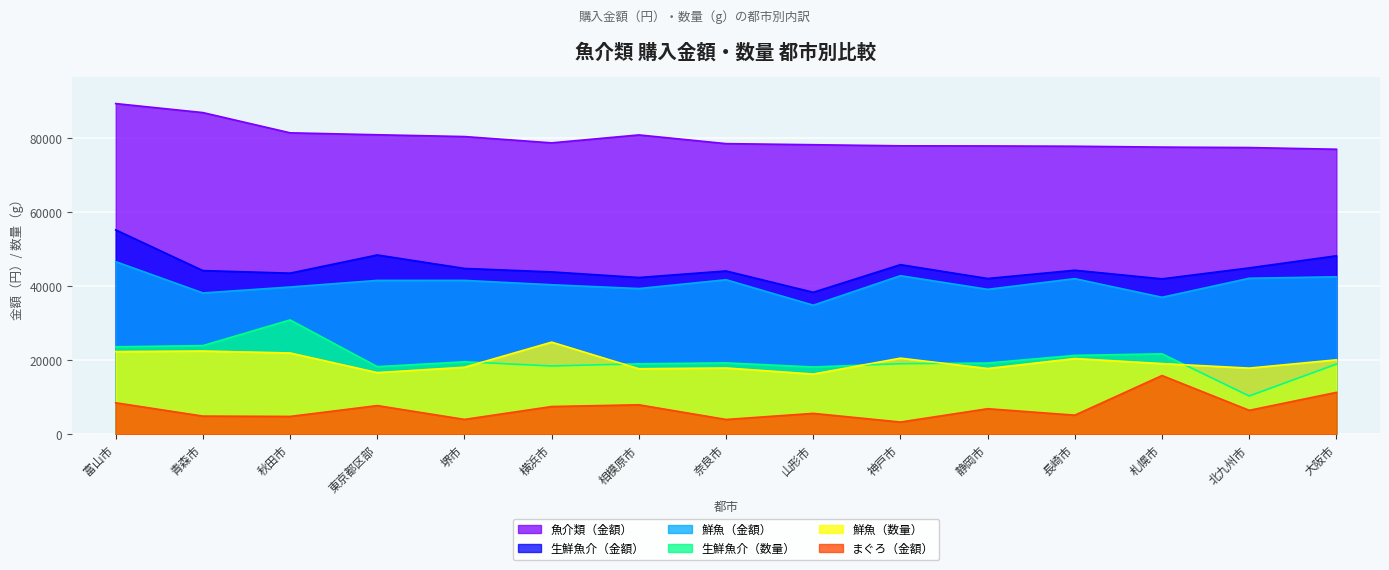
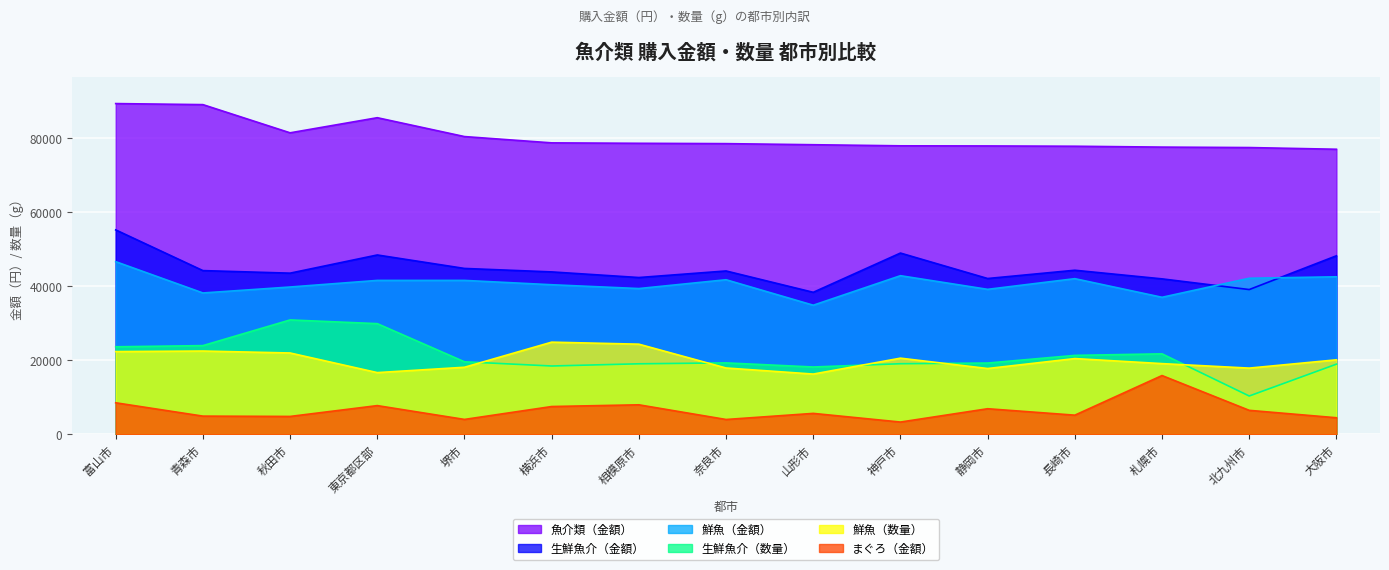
魚介類（金額）, 青森市: 87000 -> 89000
魚介類（金額）, 東京都区部: 81000 -> 86000
生鮮魚介（数量）, 東京都区部: 18000 -> 30000
魚介類（金額）, 相模原市: 81000 -> 79000
鮮魚（数量）, 相模原市: 18000 -> 24000
生鮮魚介（金額）, 神戸市: 46000 -> 49000
生鮮魚介（金額）, 北九州市: 45000 -> 39000
まぐろ（金額）, 大阪市: 11000 -> 4000
